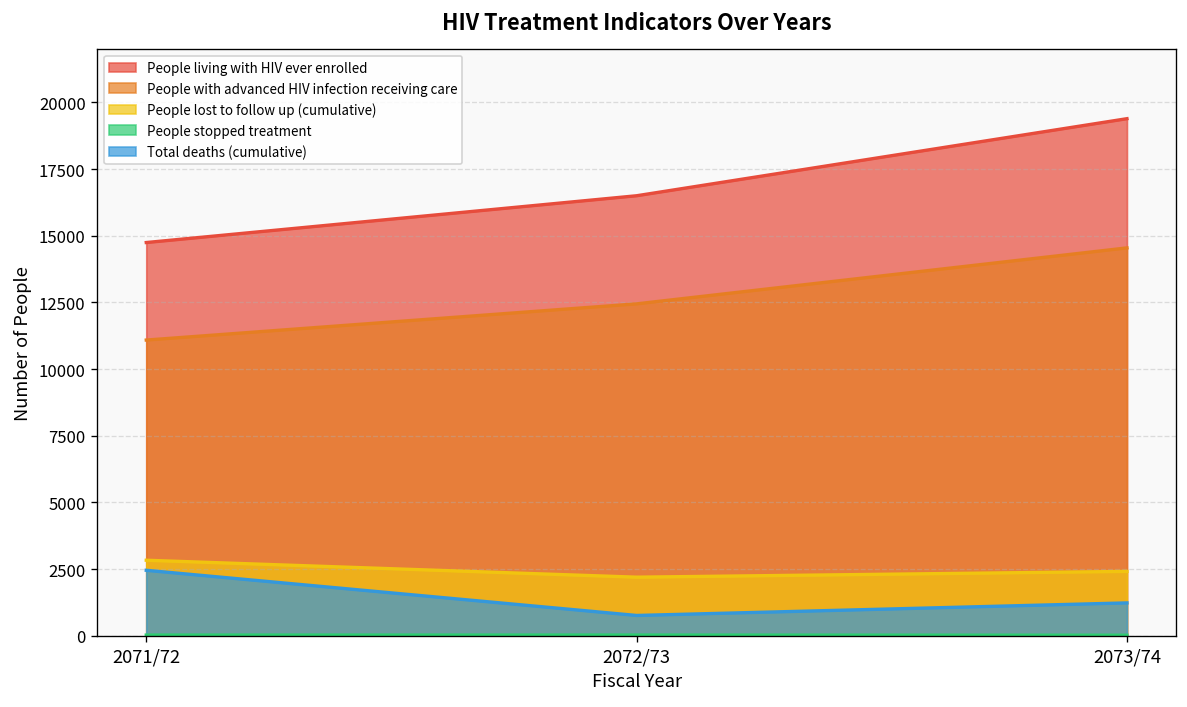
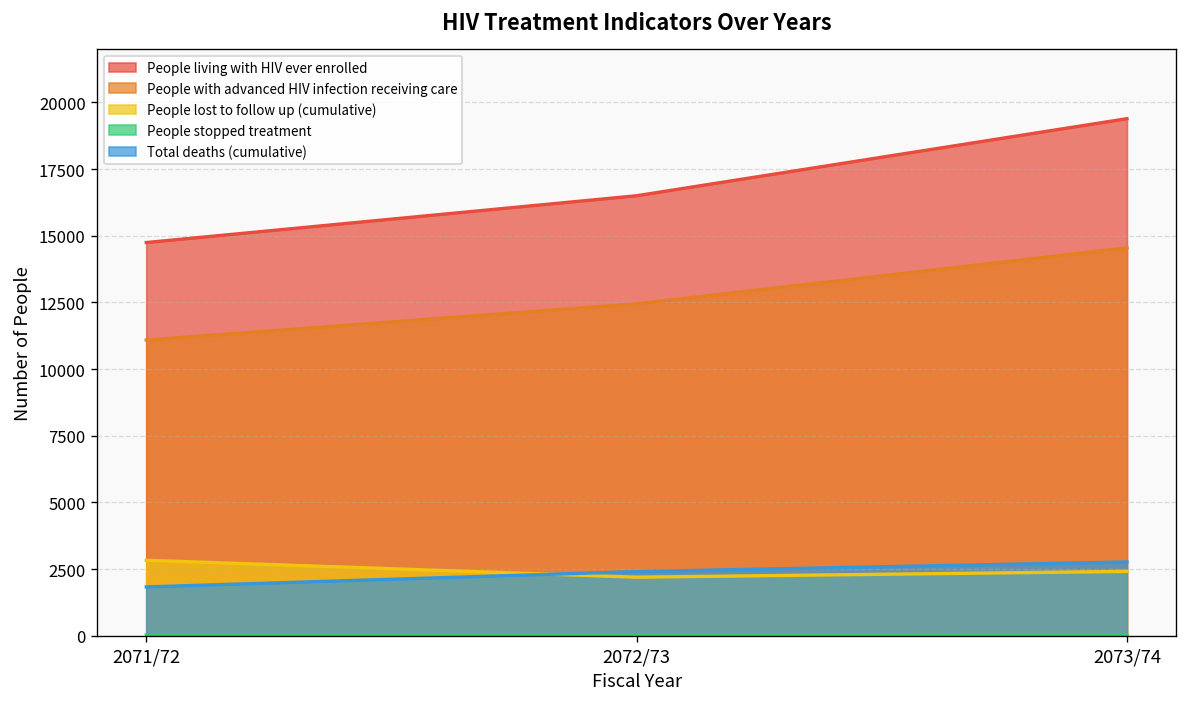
Total deaths (cumulative), 2071/72: 2500 -> 1800
Total deaths (cumulative), 2072/73: 800 -> 2400
Total deaths (cumulative), 2073/74: 1200 -> 2800
